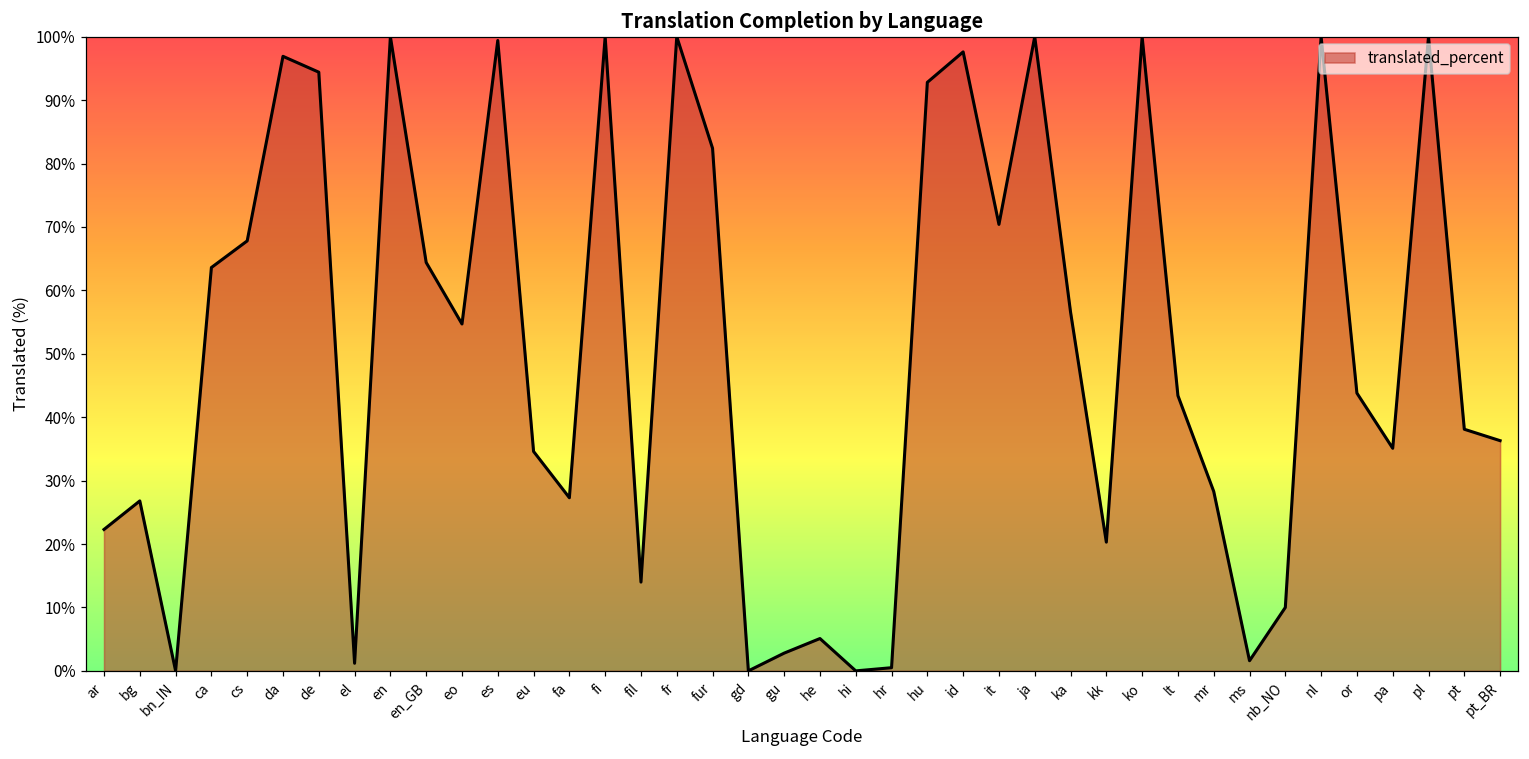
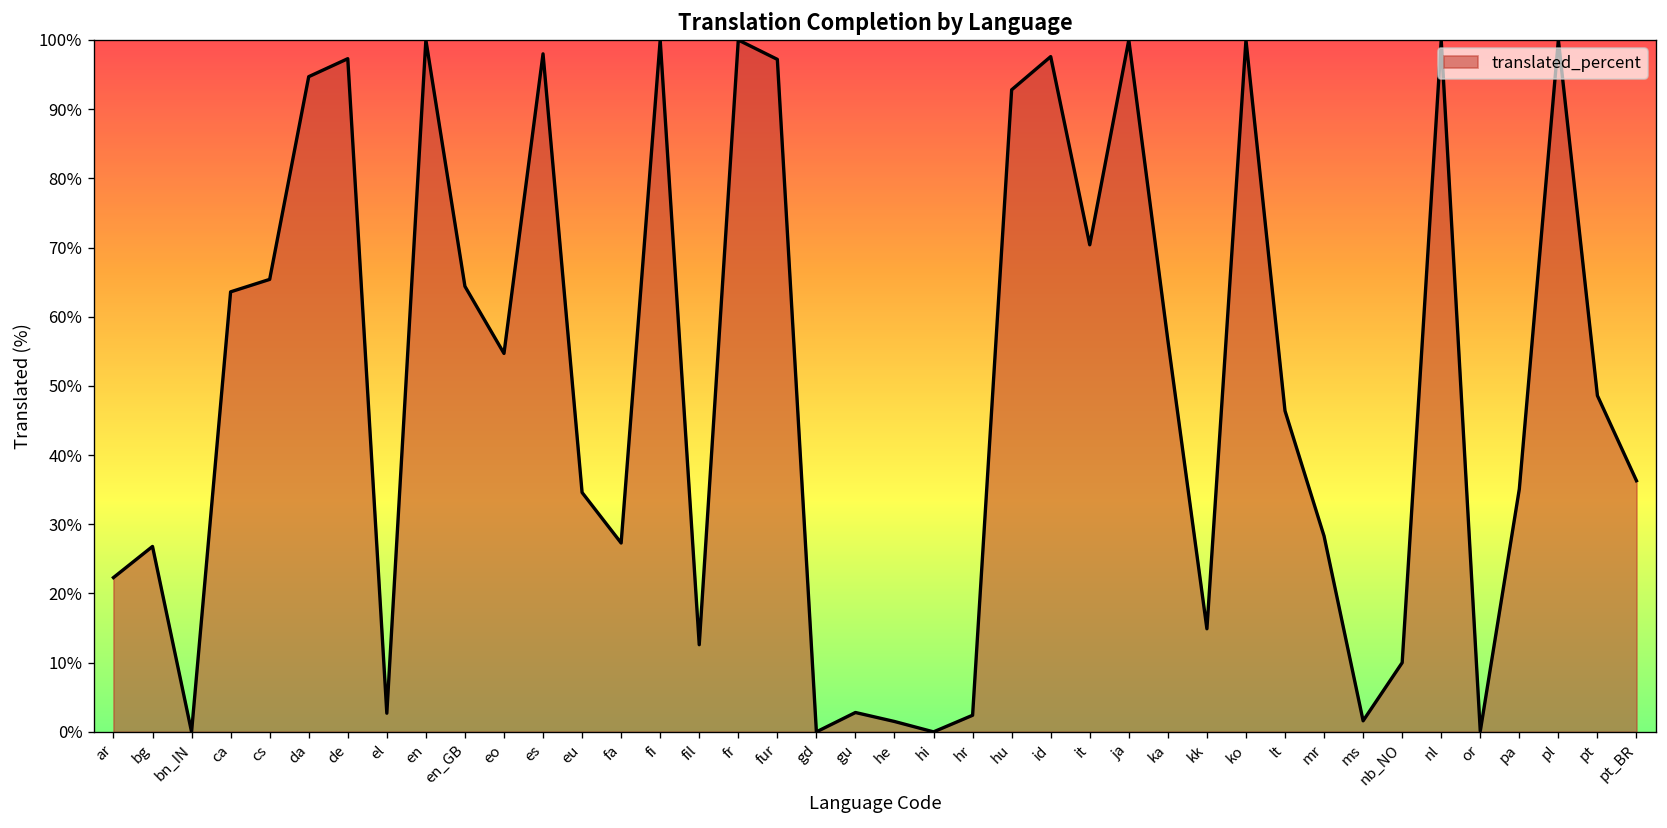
cs: 68% -> 65%
da: 97% -> 95%
de: 94% -> 97%
el: 1% -> 3%
es: 99% -> 98%
fil: 14% -> 13%
fur: 82% -> 97%
he: 5% -> 2%
hr: 1% -> 2%
kk: 20% -> 15%
lt: 43% -> 46%
or: 44% -> 0%
pt: 38% -> 49%
